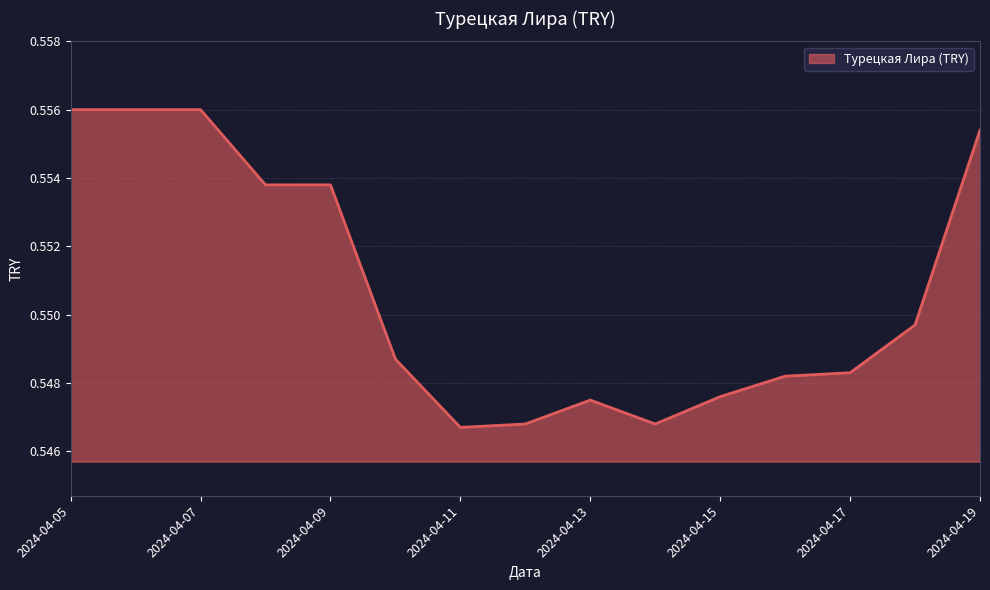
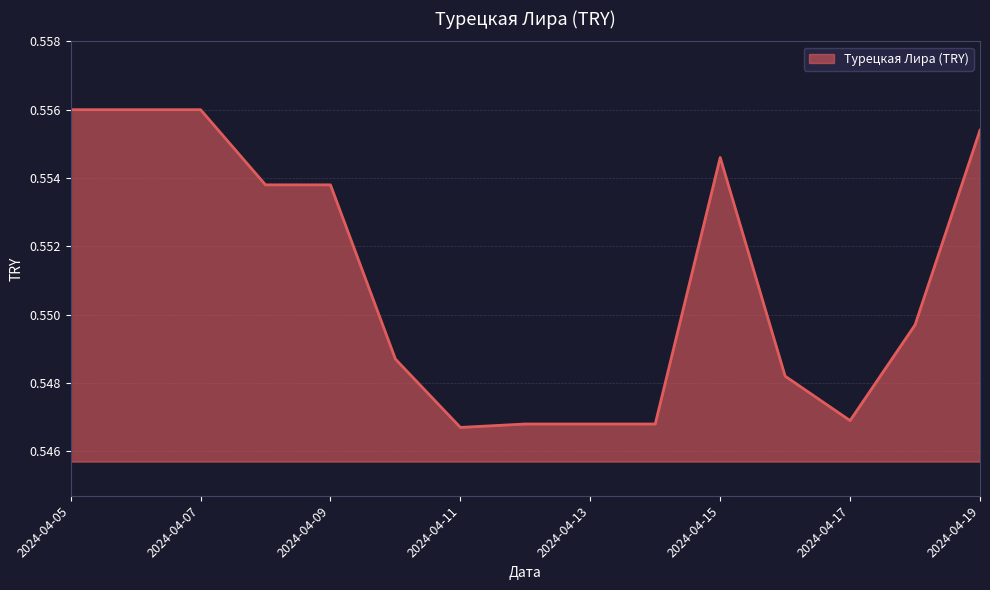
2024-04-13: 0.5475 -> 0.5468
2024-04-15: 0.5476 -> 0.5546
2024-04-17: 0.5483 -> 0.5469
